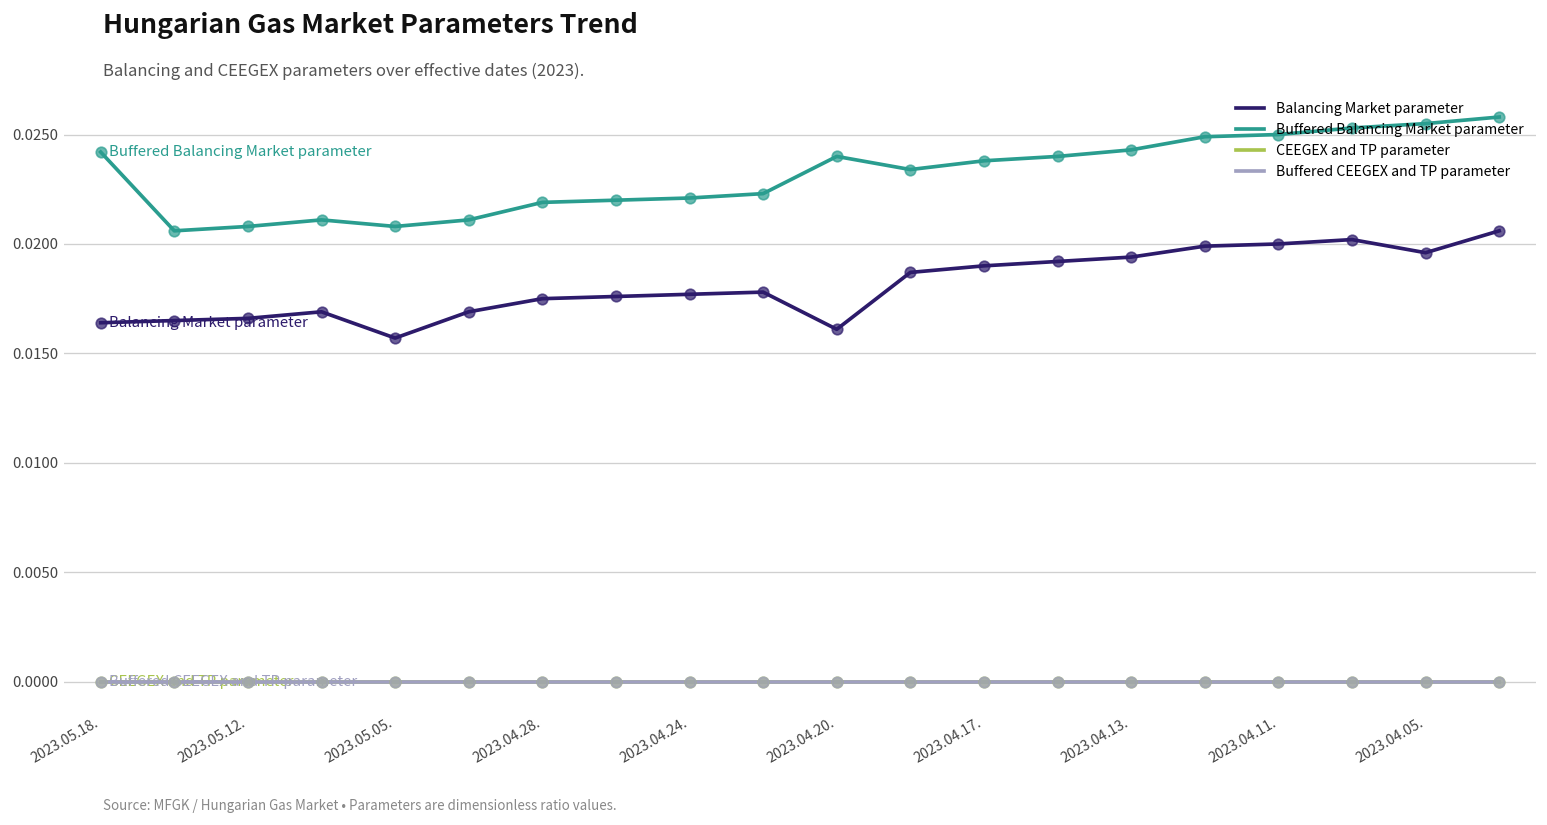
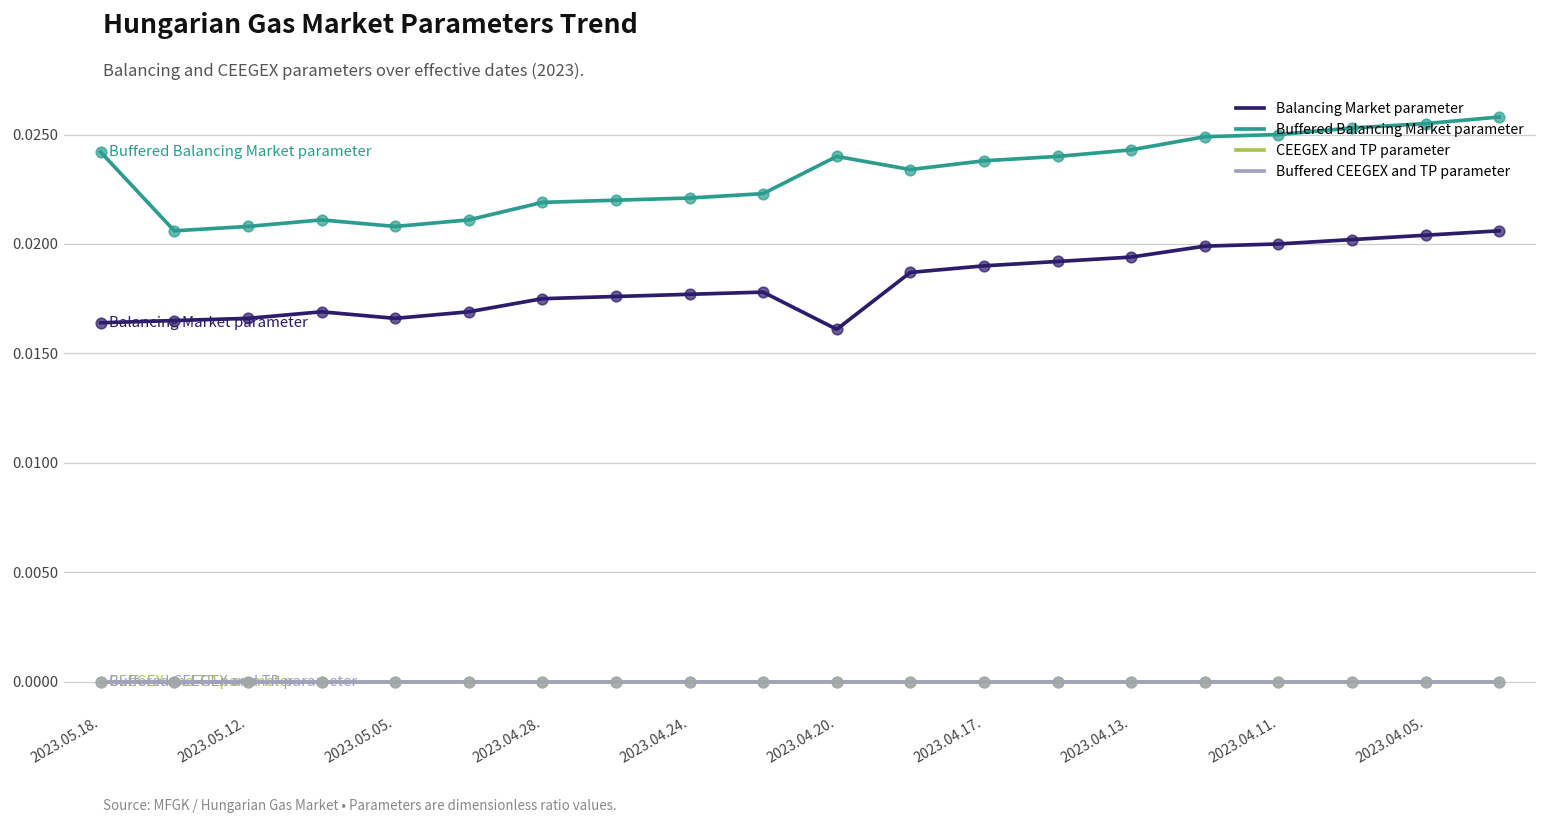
Balancing Market parameter, 2023.05.05.: 0.0157 -> 0.0166
Balancing Market parameter, 2023.04.05.: 0.0196 -> 0.0204
